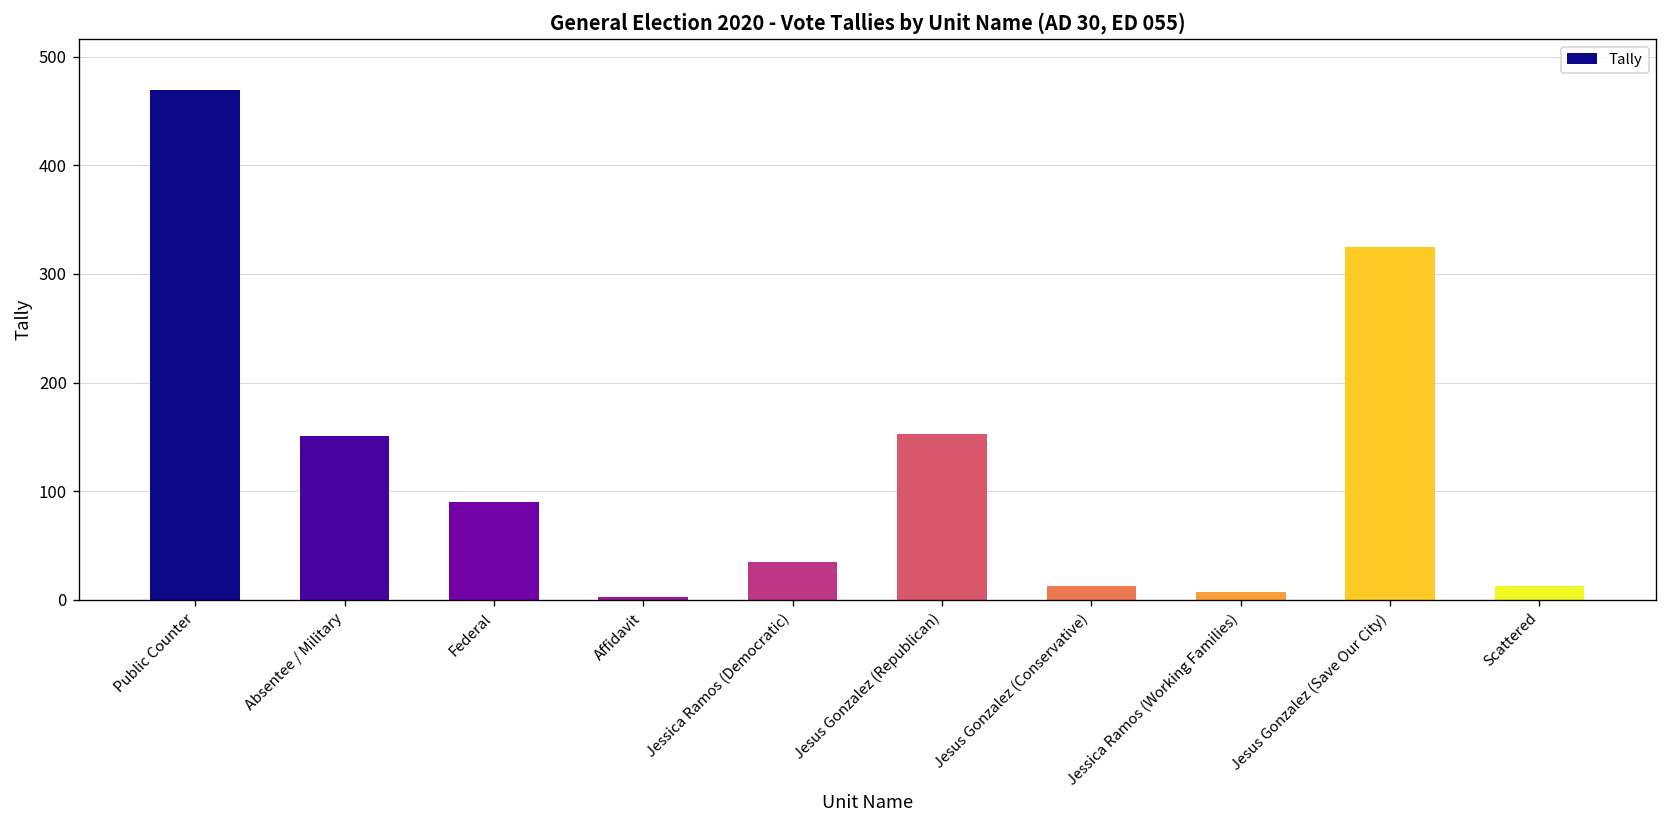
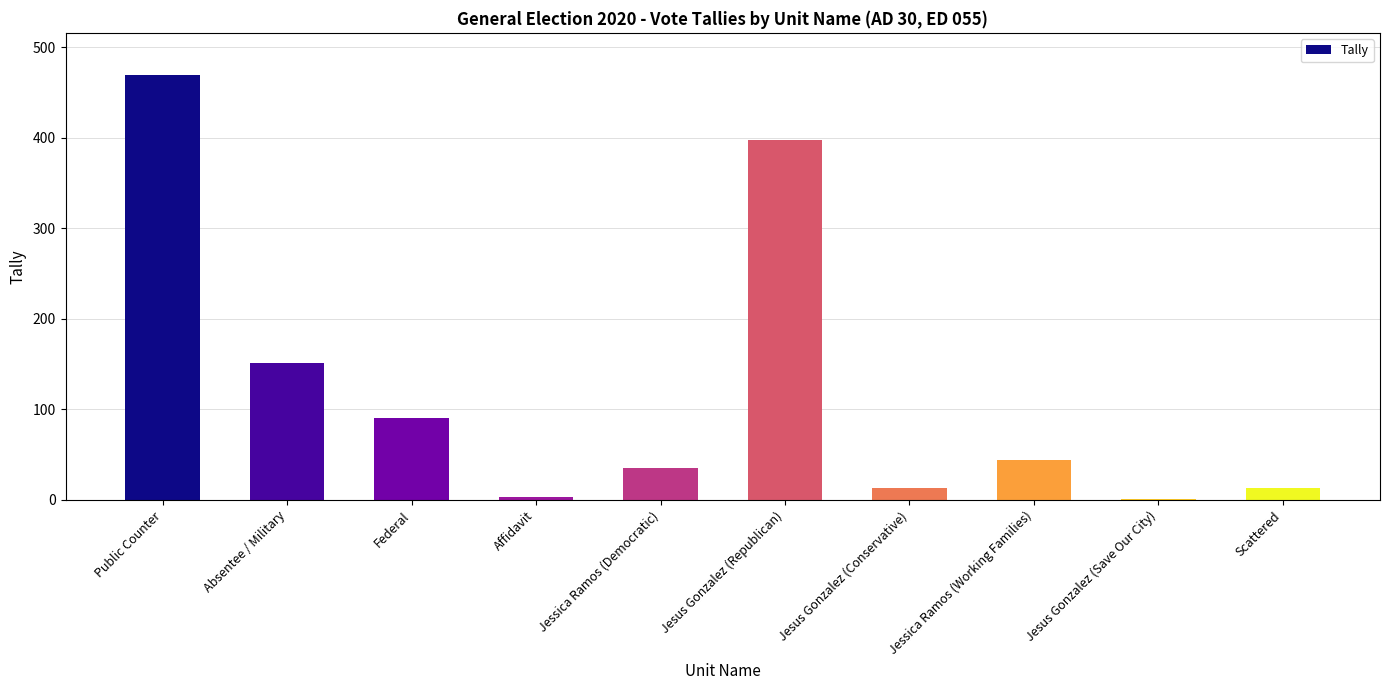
Jesus Gonzalez (Republican): 150 -> 400
Jessica Ramos (Working Families): 10 -> 40
Jesus Gonzalez (Save Our City): 330 -> 0
